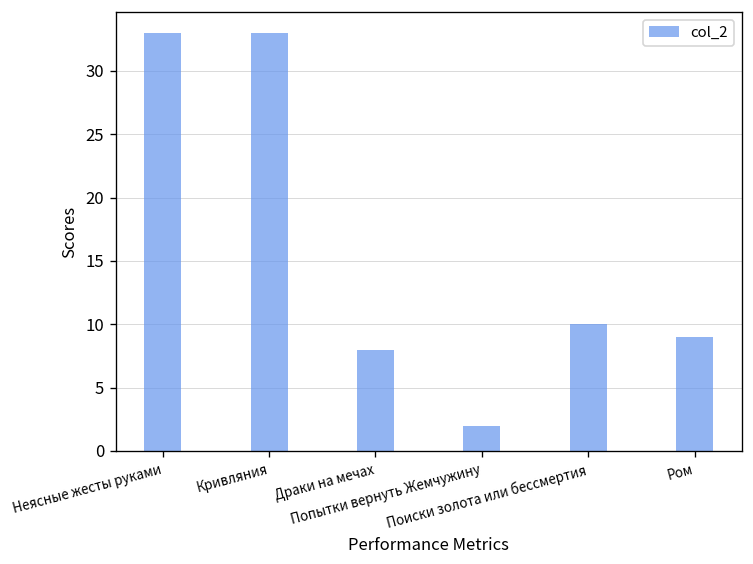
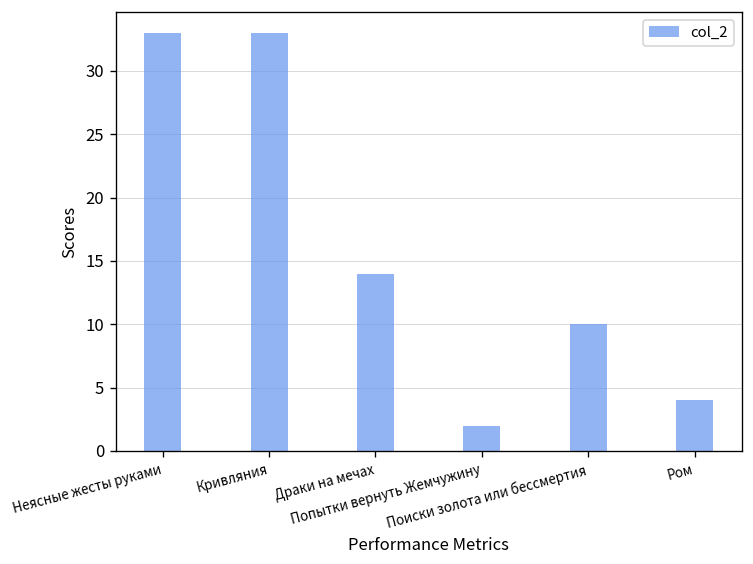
Драки на мечах: 8 -> 14
Ром: 9 -> 4
